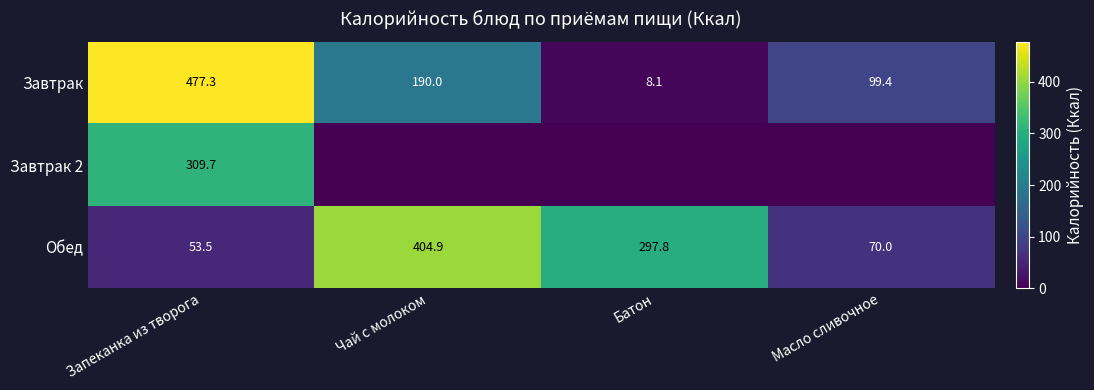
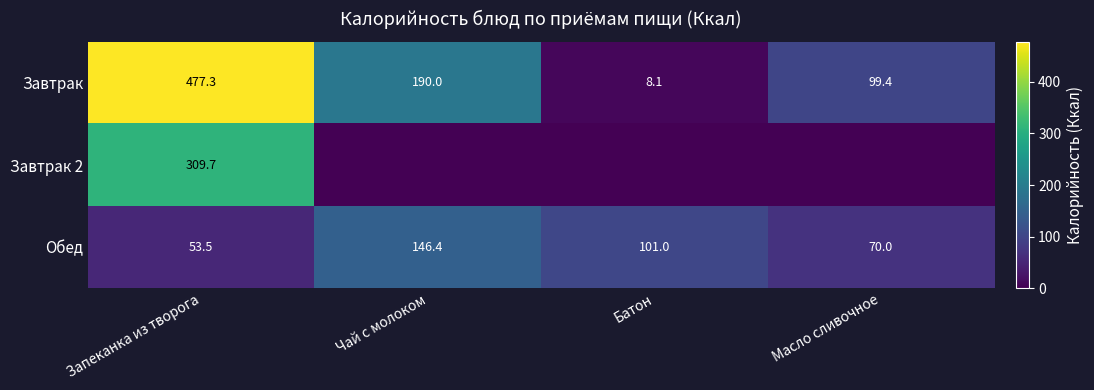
Обед, Чай с молоком: 404.9 -> 146.4
Обед, Батон: 297.8 -> 101.0
